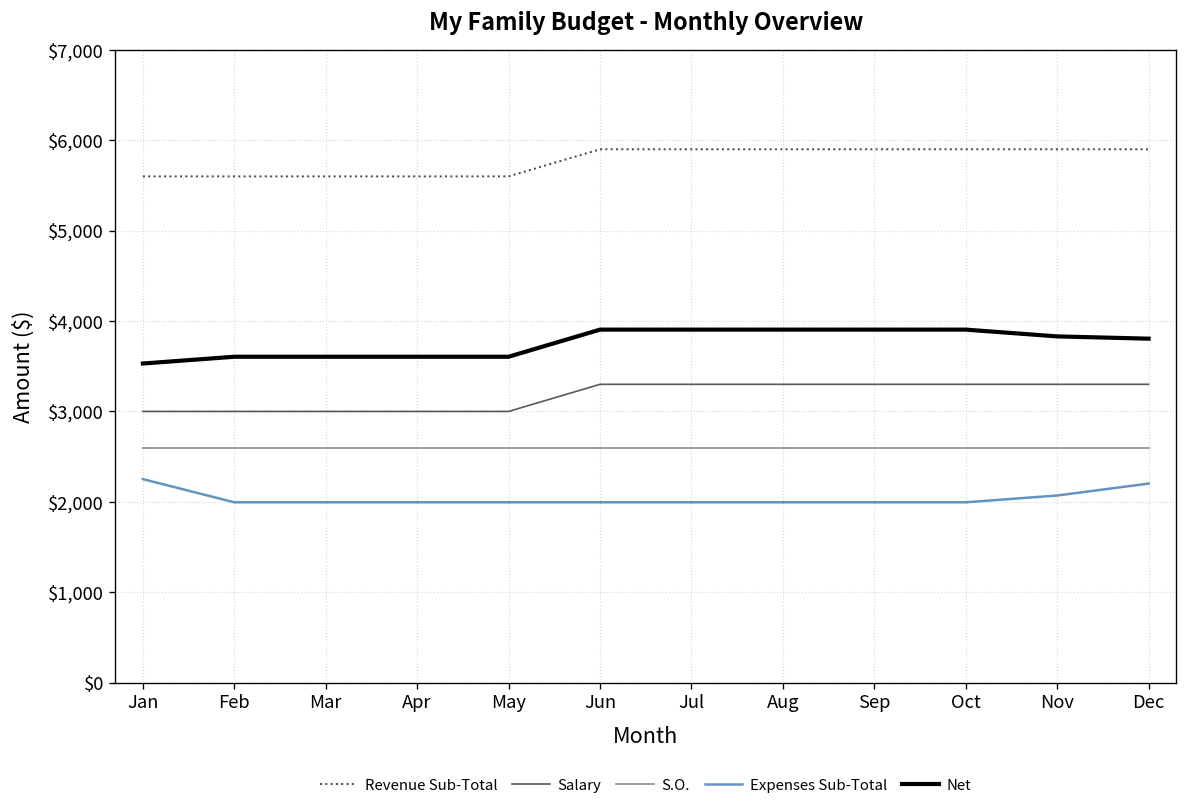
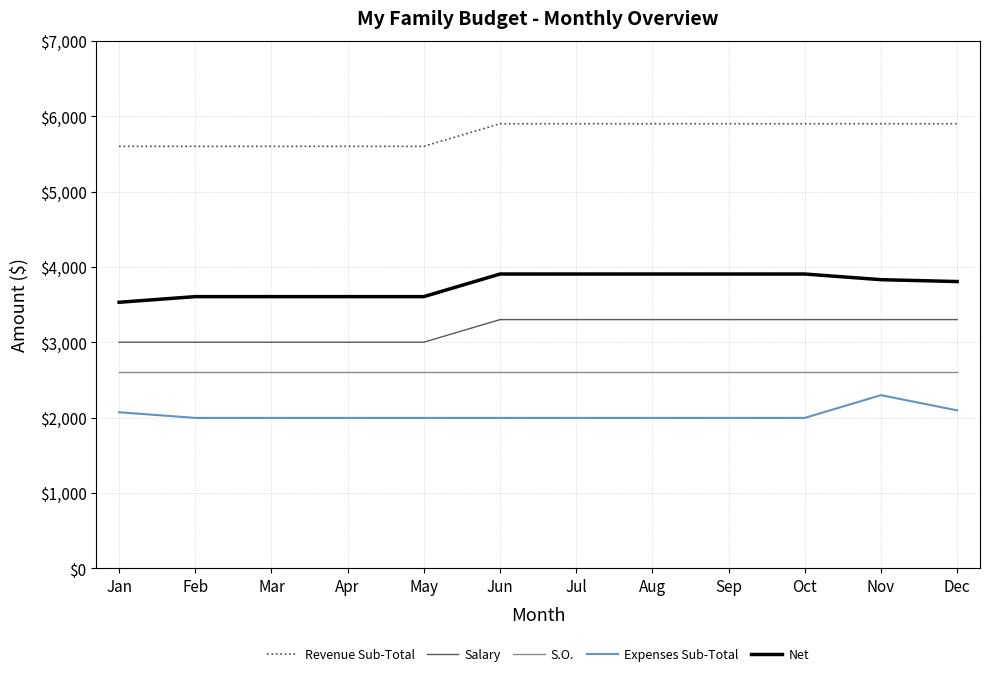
Expenses Sub-Total, Jan: $2,300 -> $2,100
Expenses Sub-Total, Nov: $2,100 -> $2,300
Expenses Sub-Total, Dec: $2,200 -> $2,100
